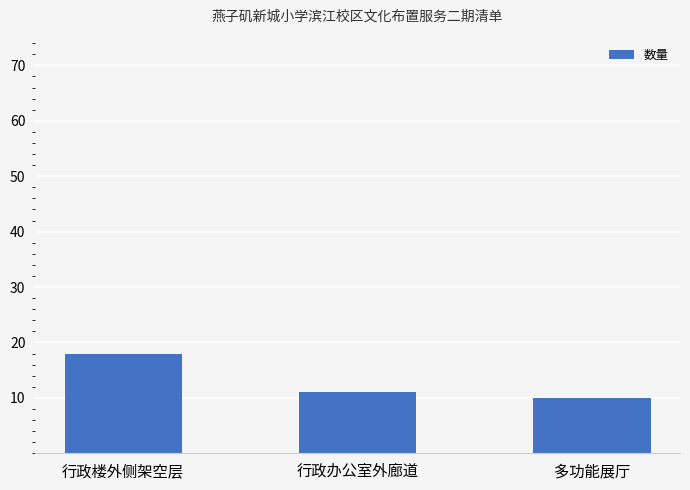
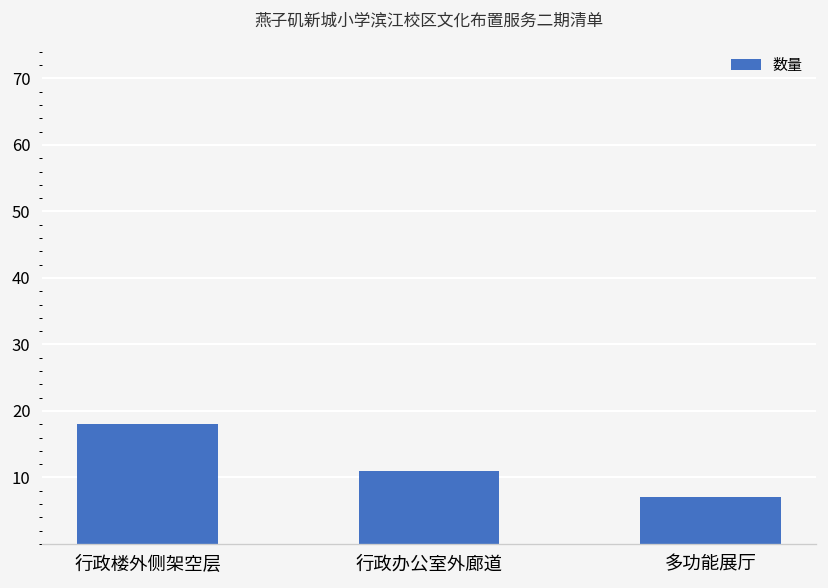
多功能展厅: 10 -> 7
